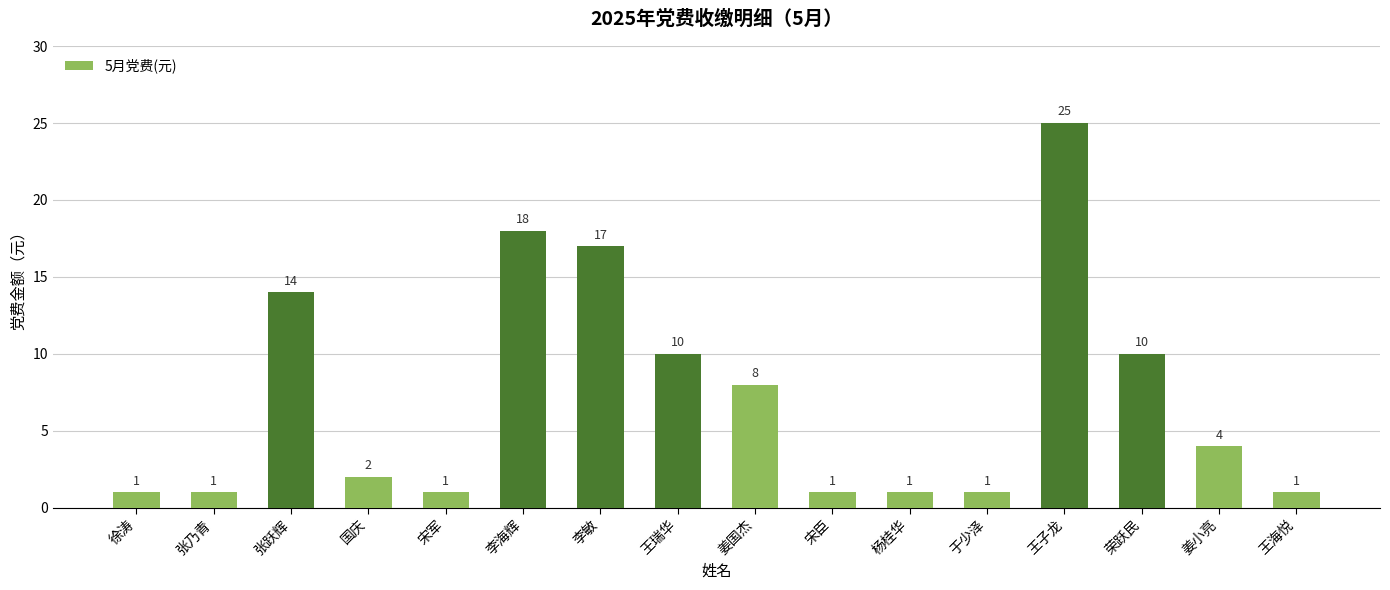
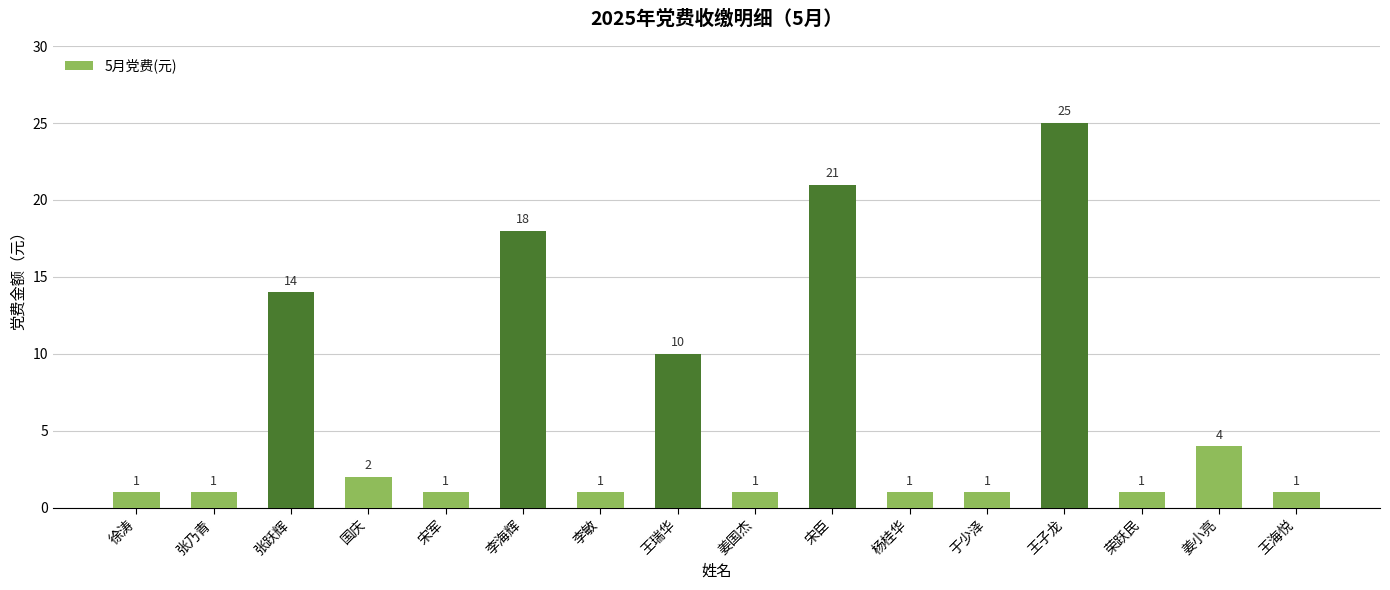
李敏: 17 -> 1
姜国杰: 8 -> 1
宋臣: 1 -> 21
荣跃民: 10 -> 1
